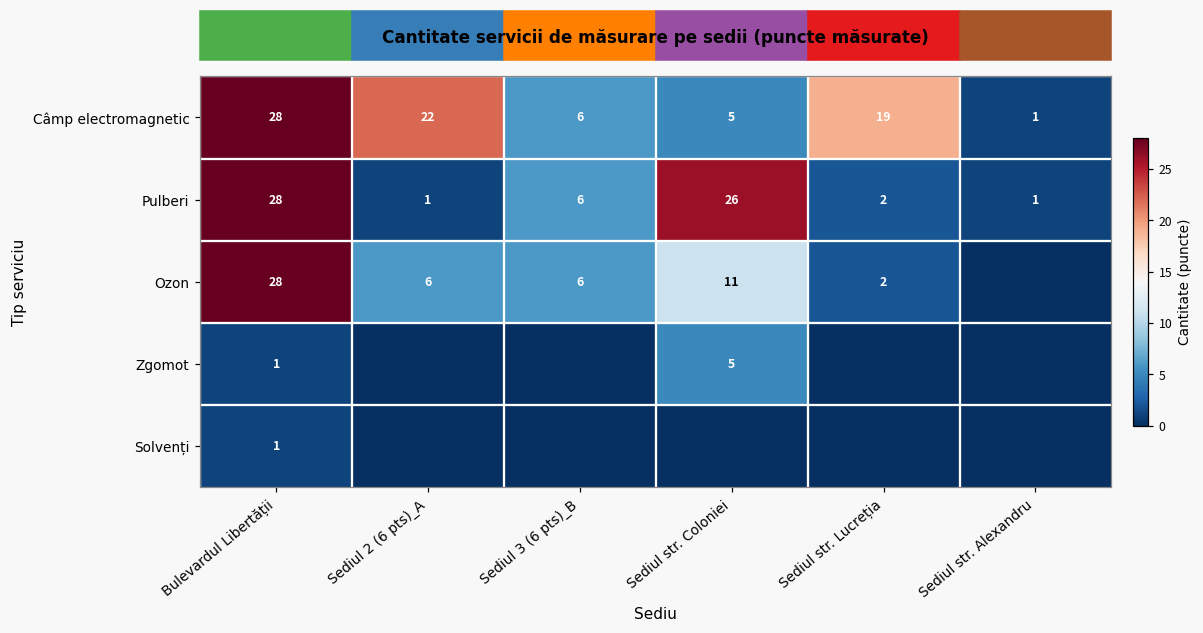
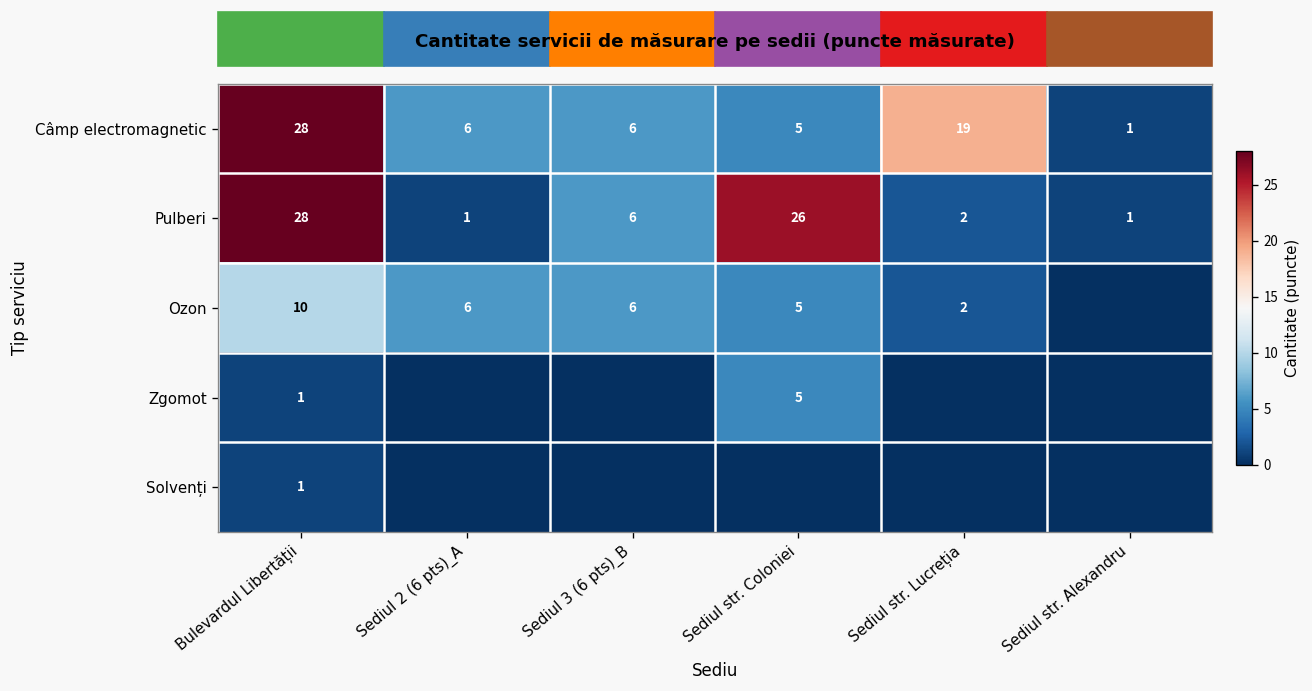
Câmp electromagnetic, Sediul 2 (6 pts)_A: 22 -> 6
Ozon, Bulevardul Libertății: 28 -> 10
Ozon, Sediul str. Coloniei: 11 -> 5
